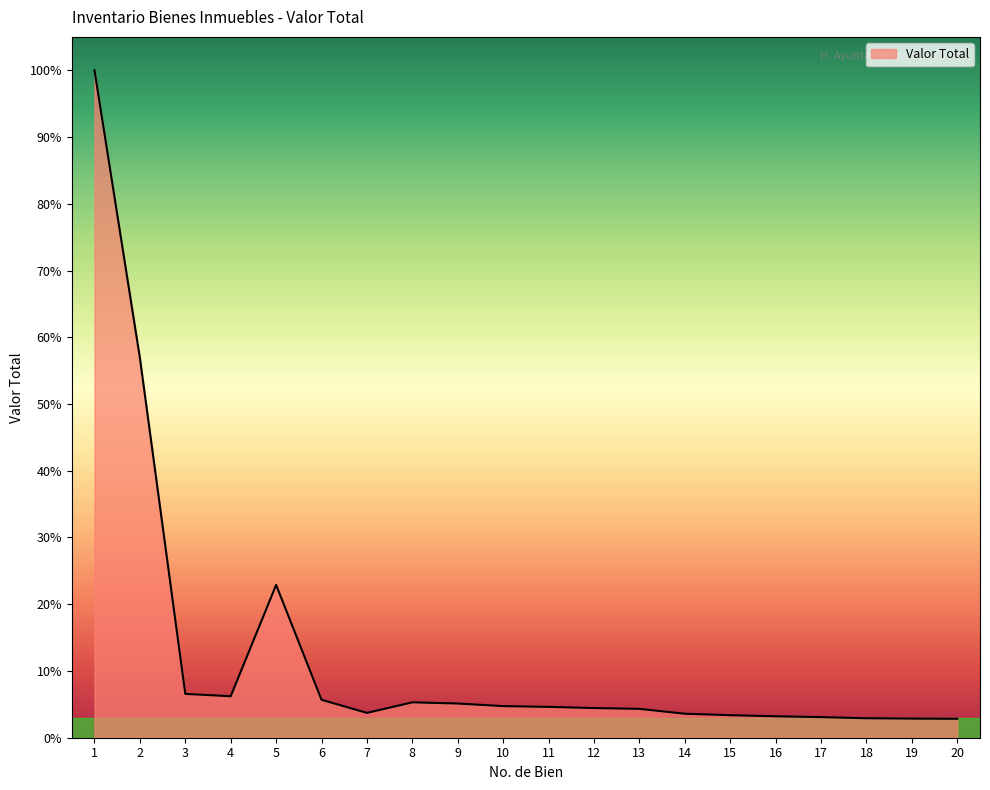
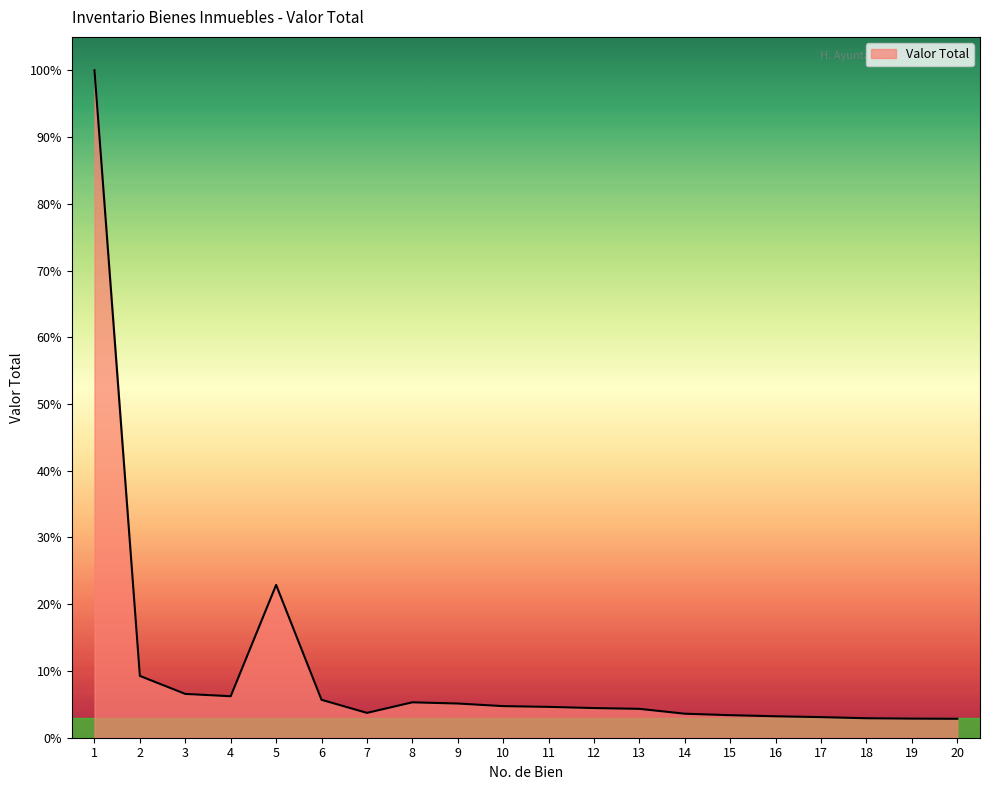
2: 57% -> 9%
